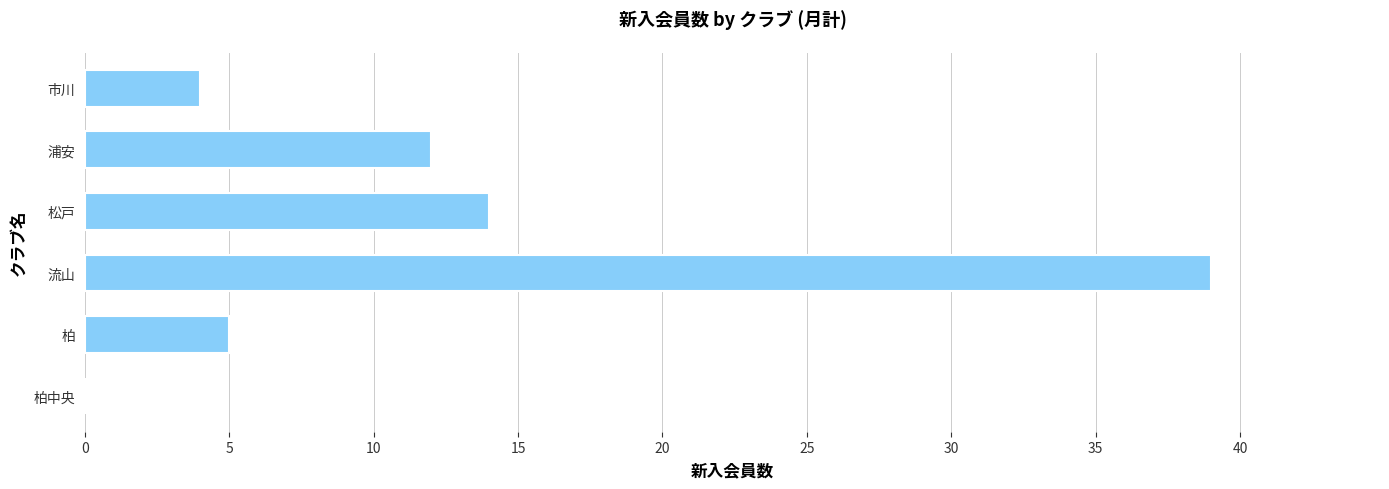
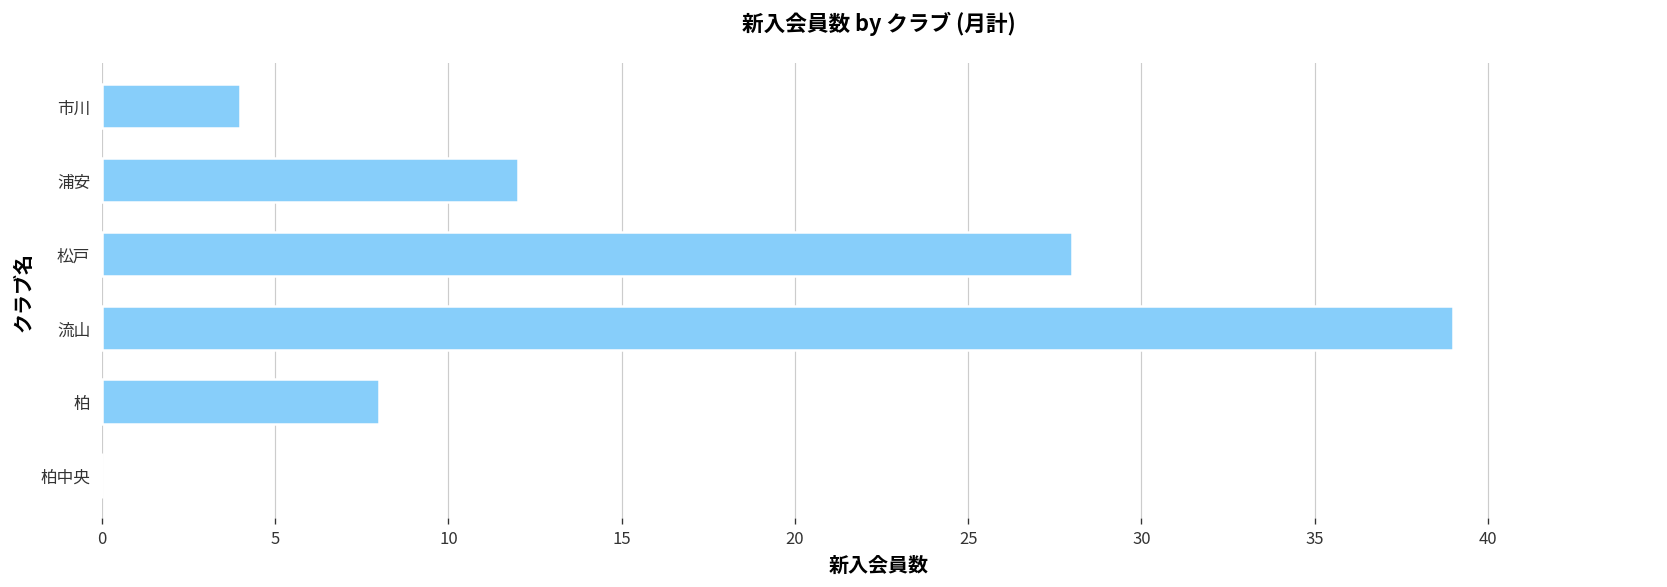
松戸: 14 -> 28
柏: 5 -> 8
